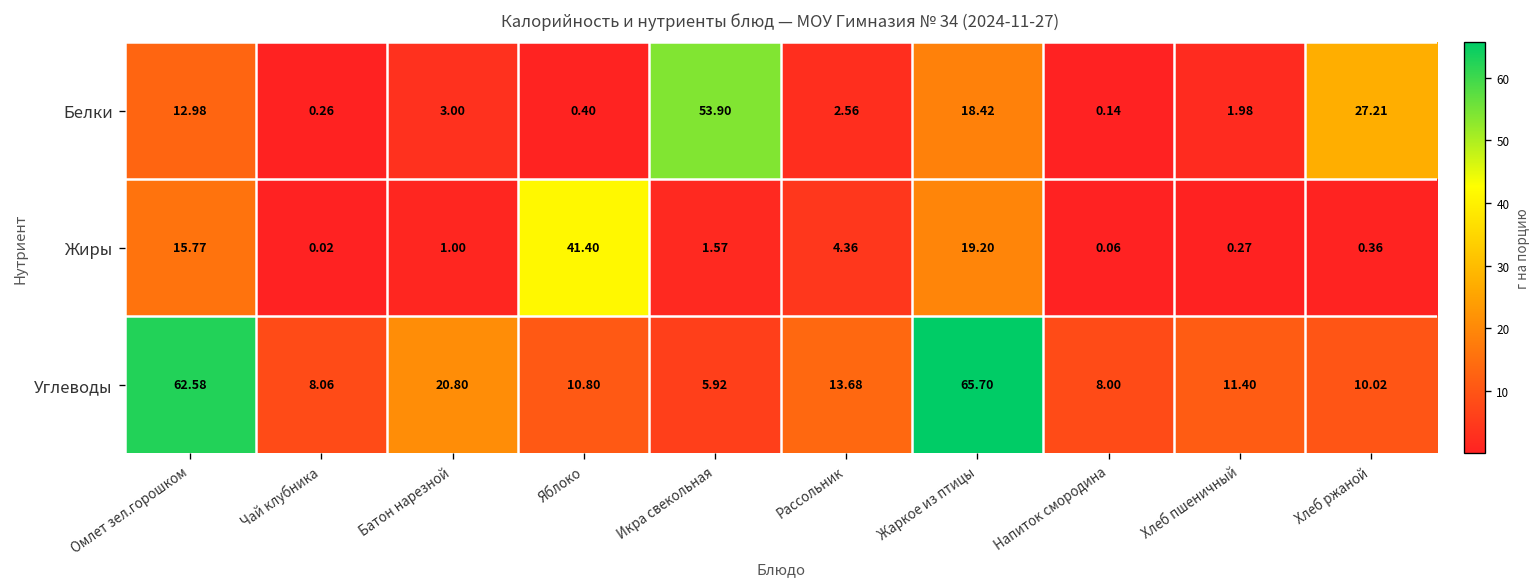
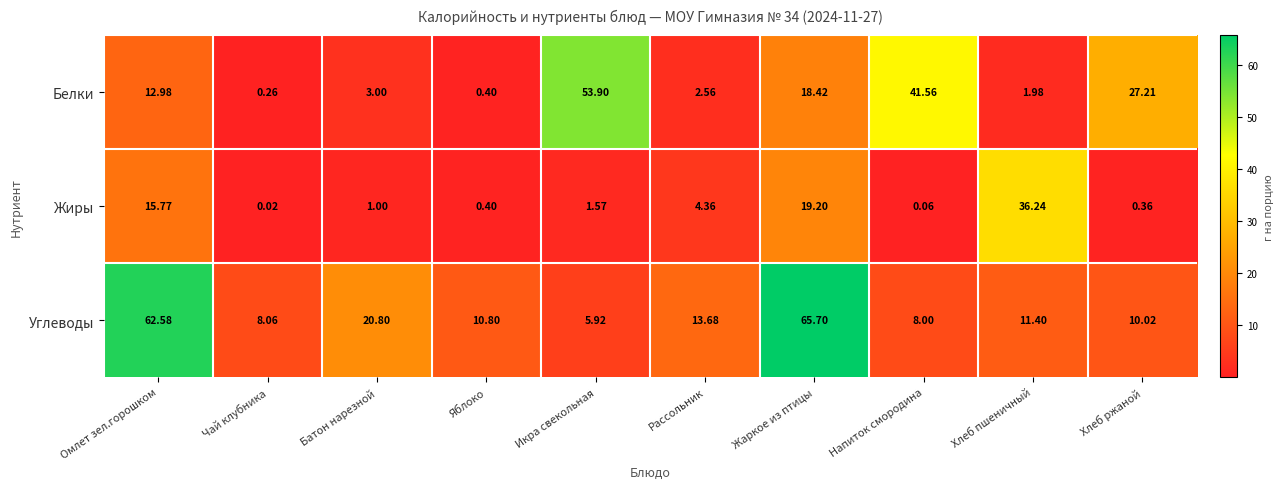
Белки, Напиток смородина: 0.14 -> 41.56
Жиры, Яблоко: 41.40 -> 0.40
Жиры, Хлеб пшеничный: 0.27 -> 36.24
